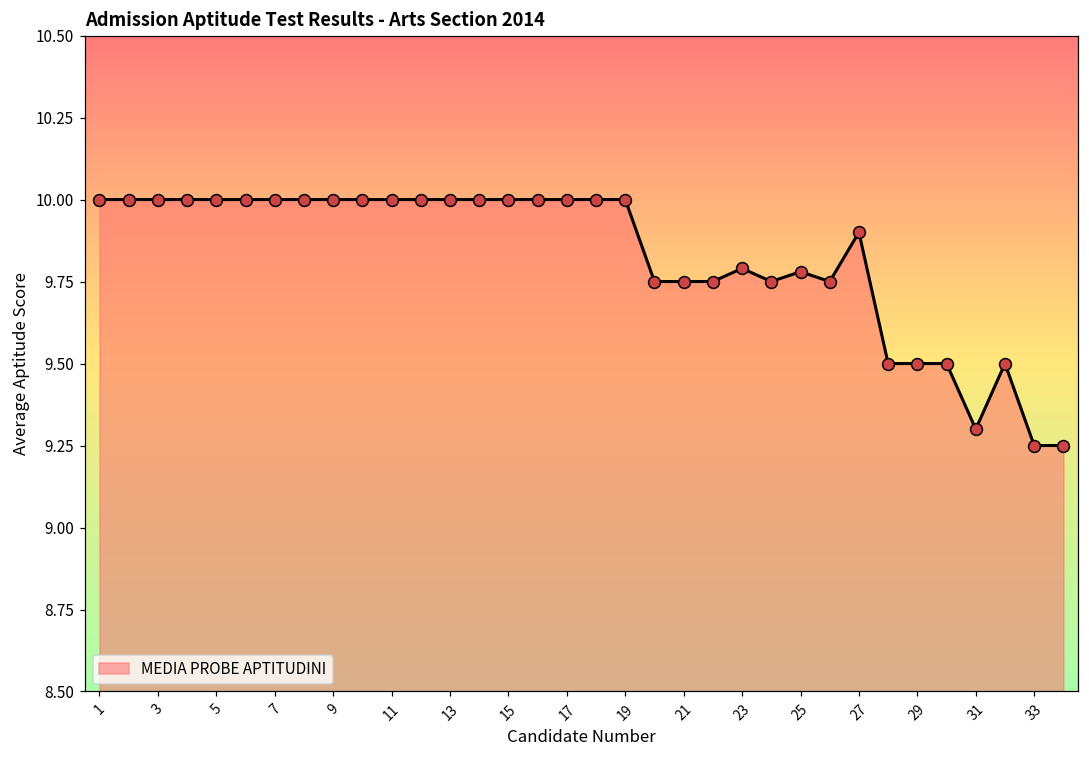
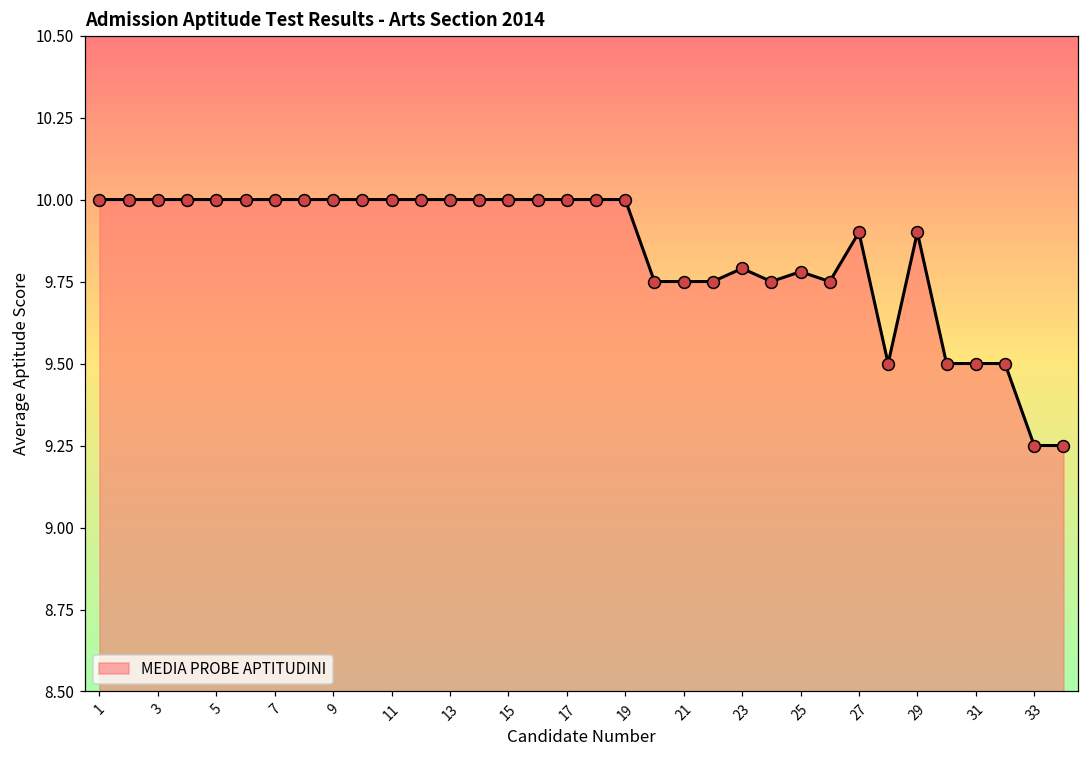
29: 9.5 -> 9.9
31: 9.3 -> 9.5
